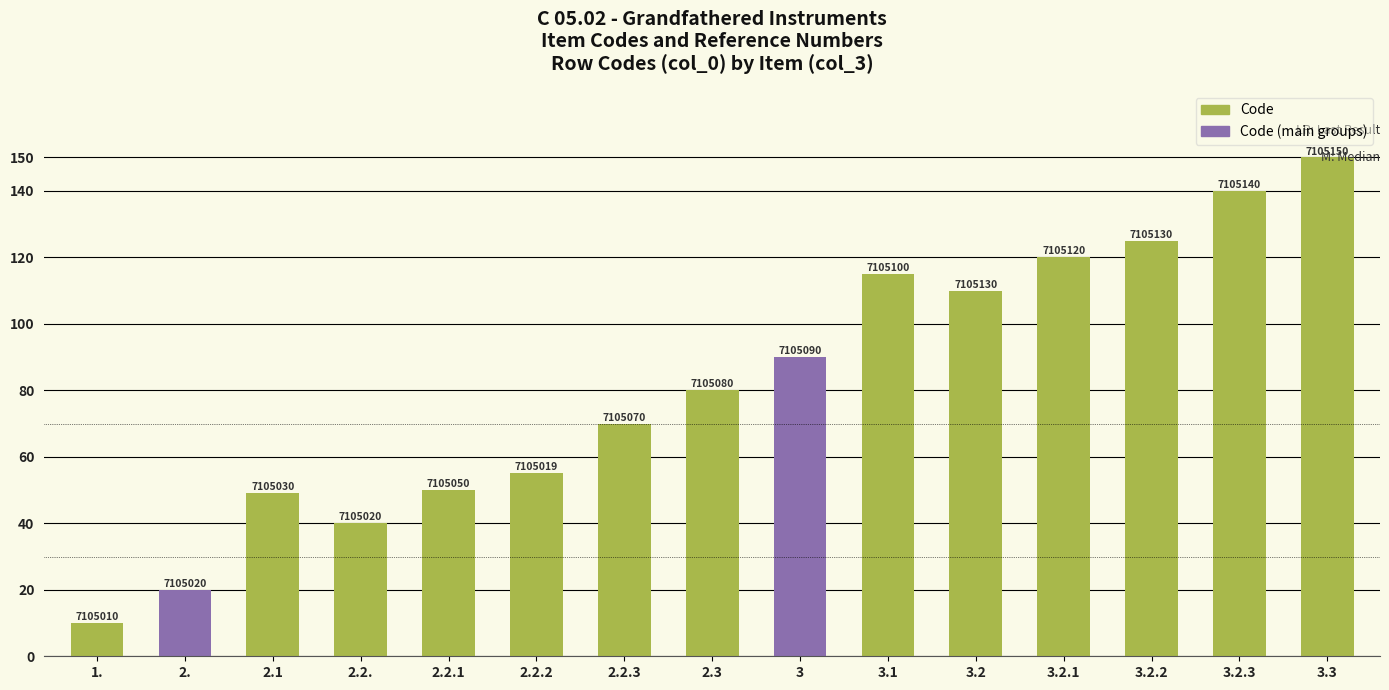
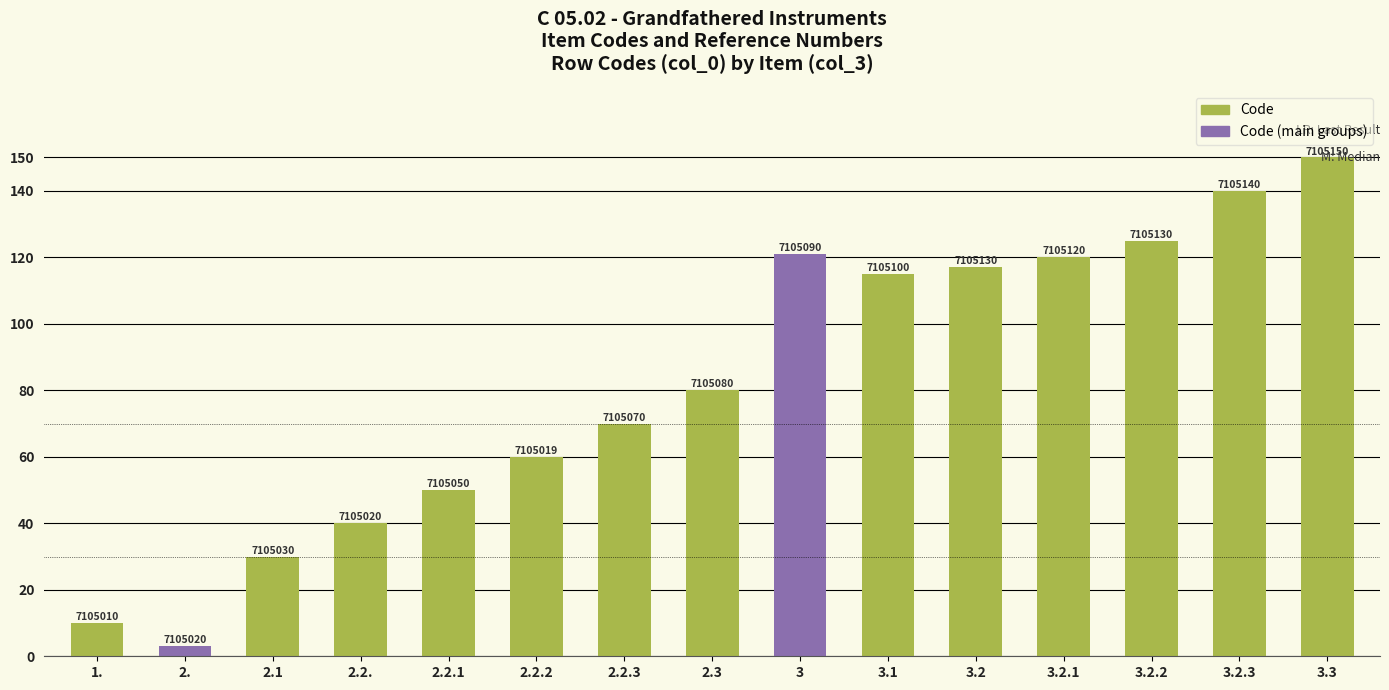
2.: 20 -> 3
2.1: 49 -> 30
2.2.2: 55 -> 60
3: 90 -> 121
3.2: 110 -> 117
